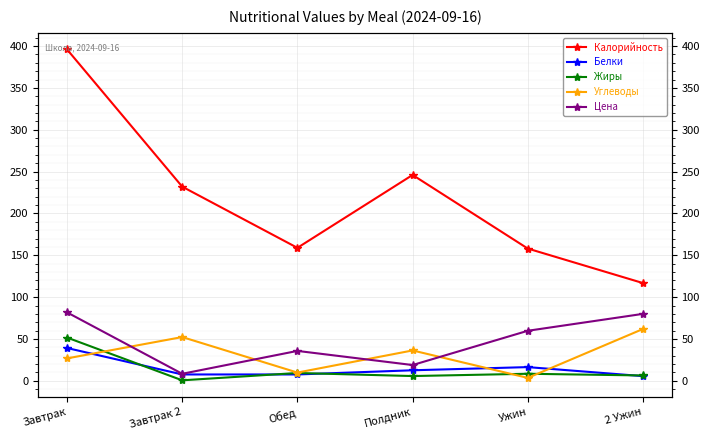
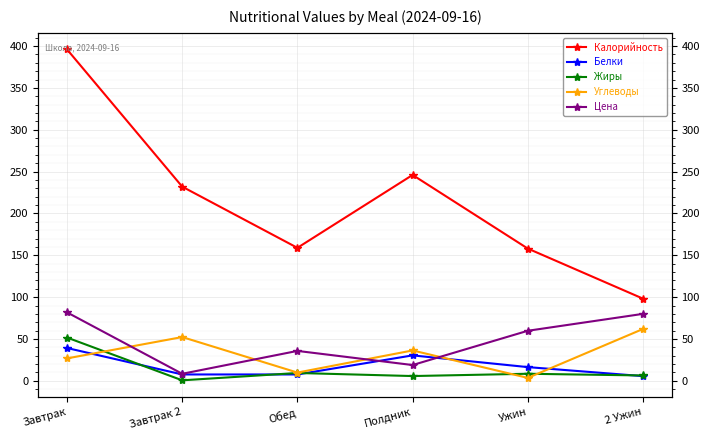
Белки, Полдник: 10 -> 30
Калорийность, 2 Ужин: 120 -> 100
